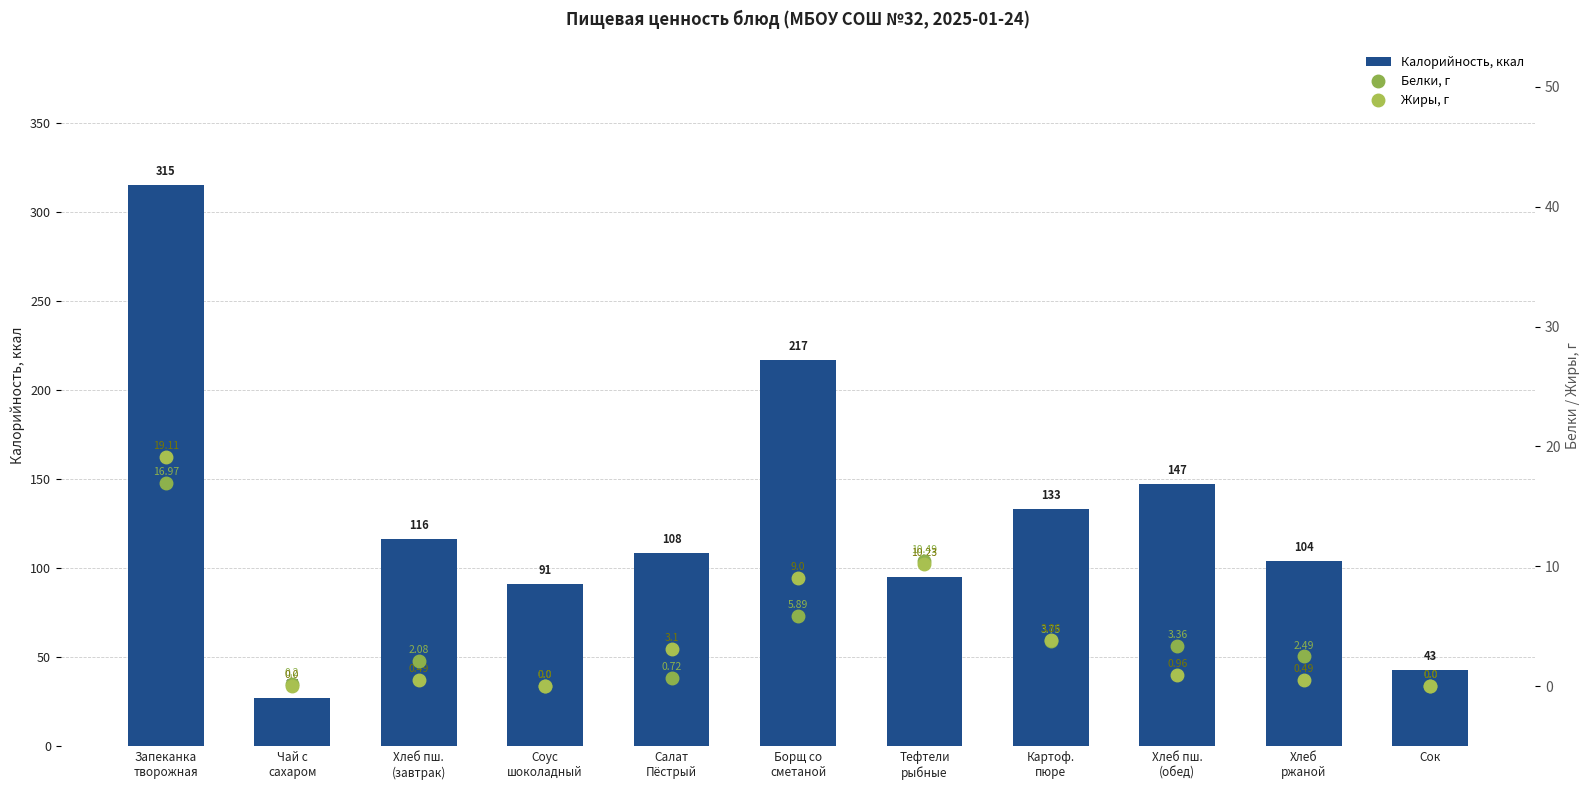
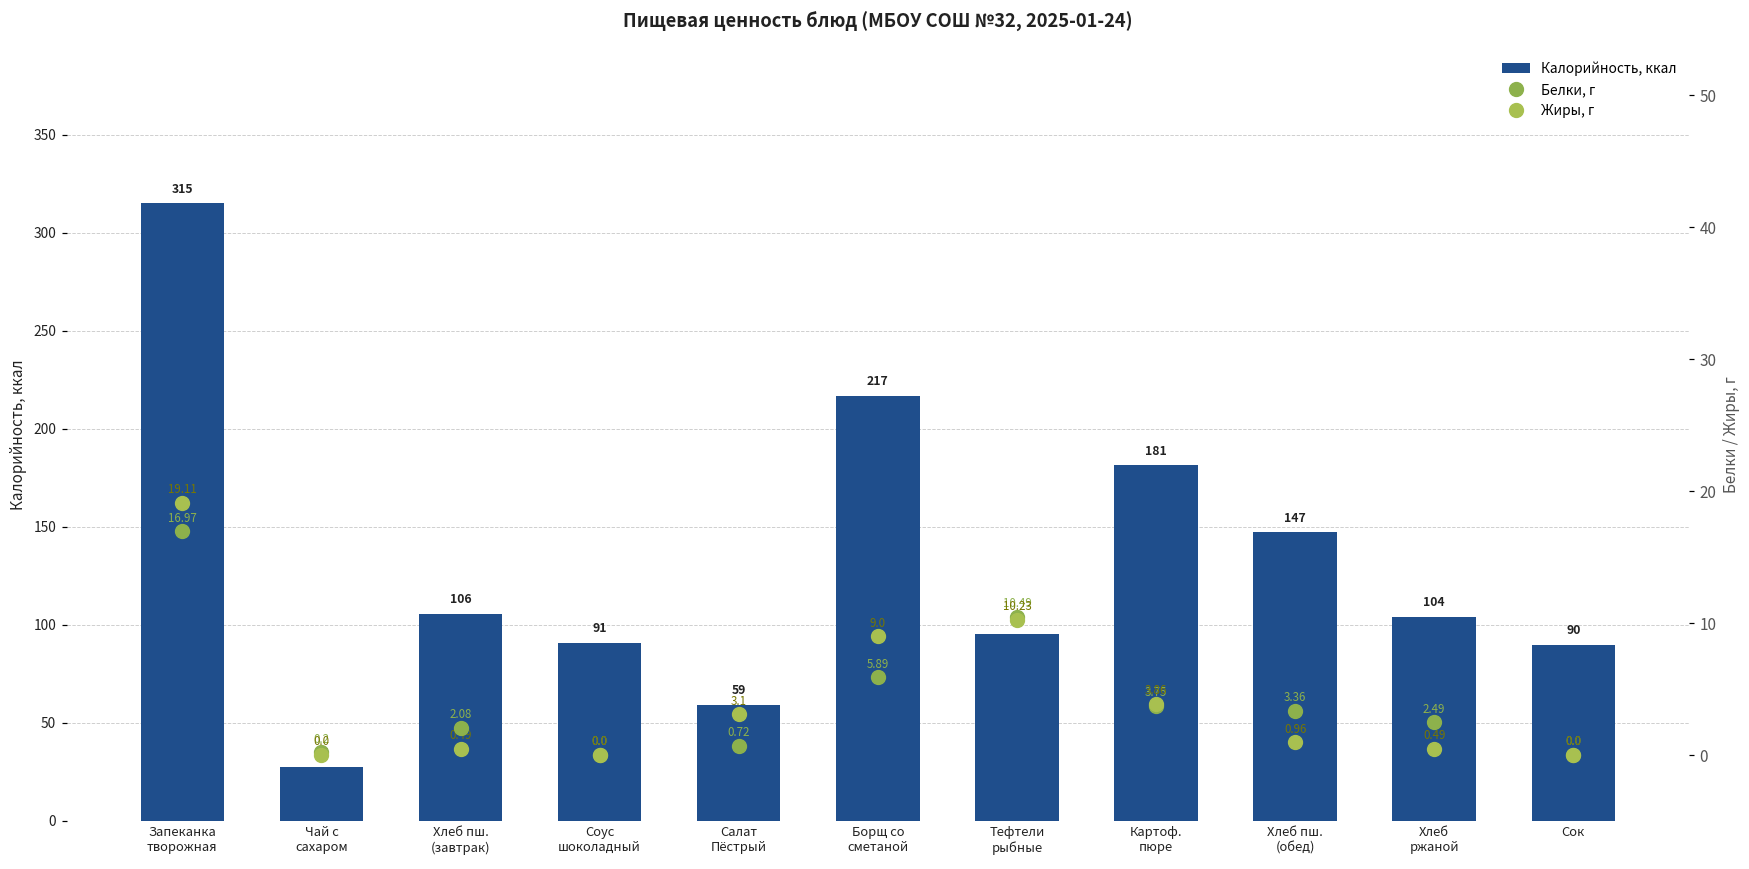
Калорийность, ккал, Хлеб пш. (завтрак): 116 -> 106
Калорийность, ккал, Салат Пёстрый: 108 -> 59
Калорийность, ккал, Картоф. пюре: 133 -> 181
Калорийность, ккал, Сок: 43 -> 90
